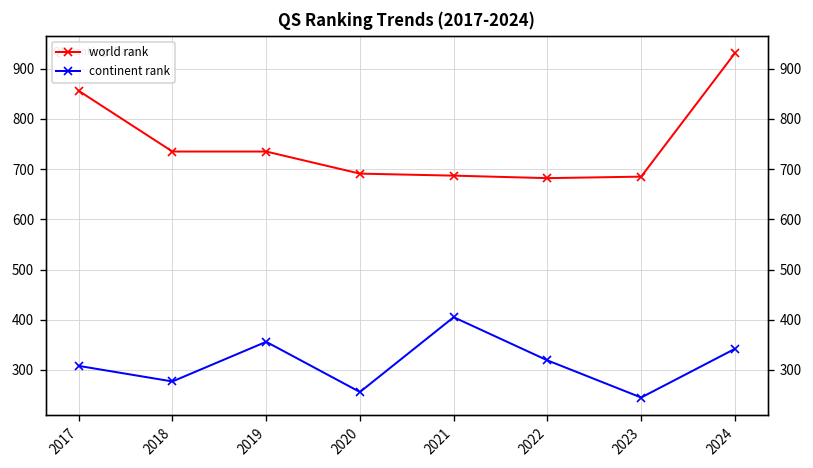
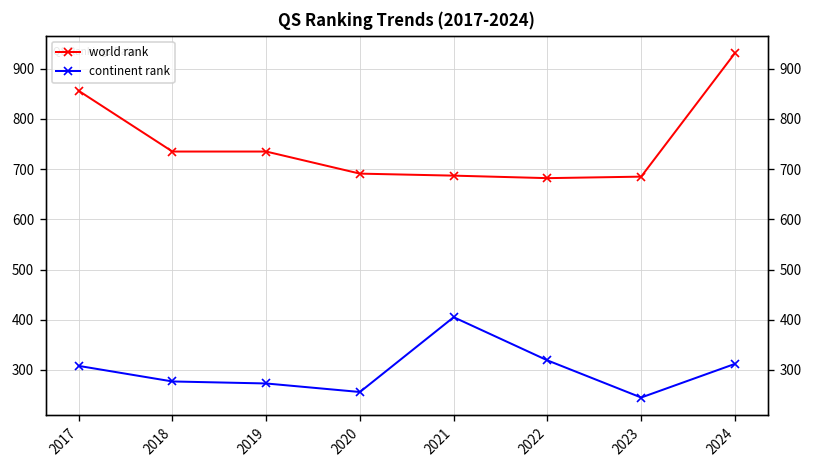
continent rank, 2019: 360 -> 270
continent rank, 2024: 340 -> 310
